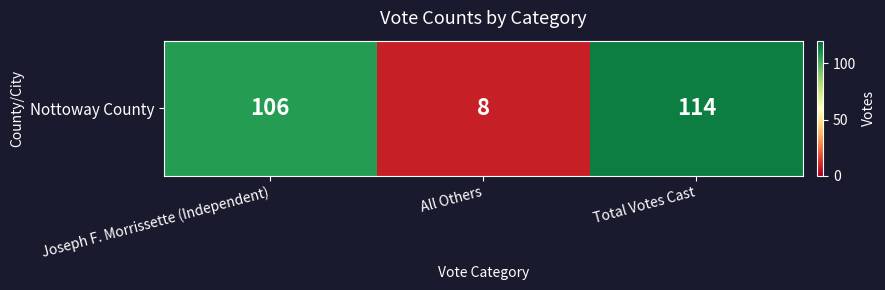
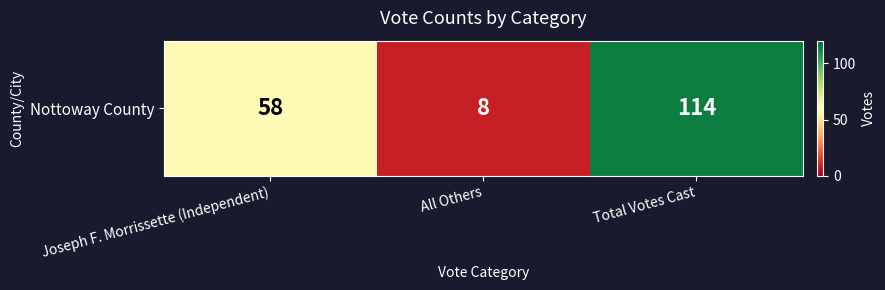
Nottoway County, Joseph F. Morrissette (Independent): 106 -> 58
